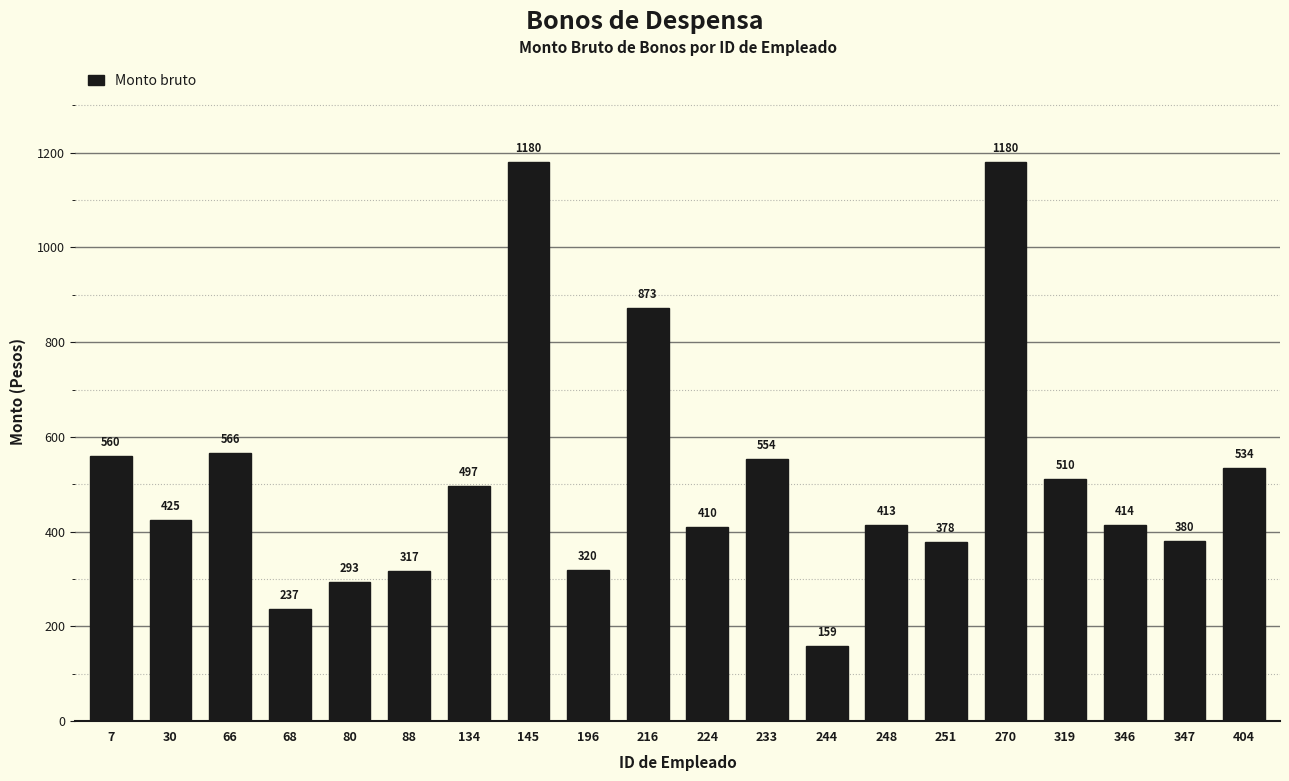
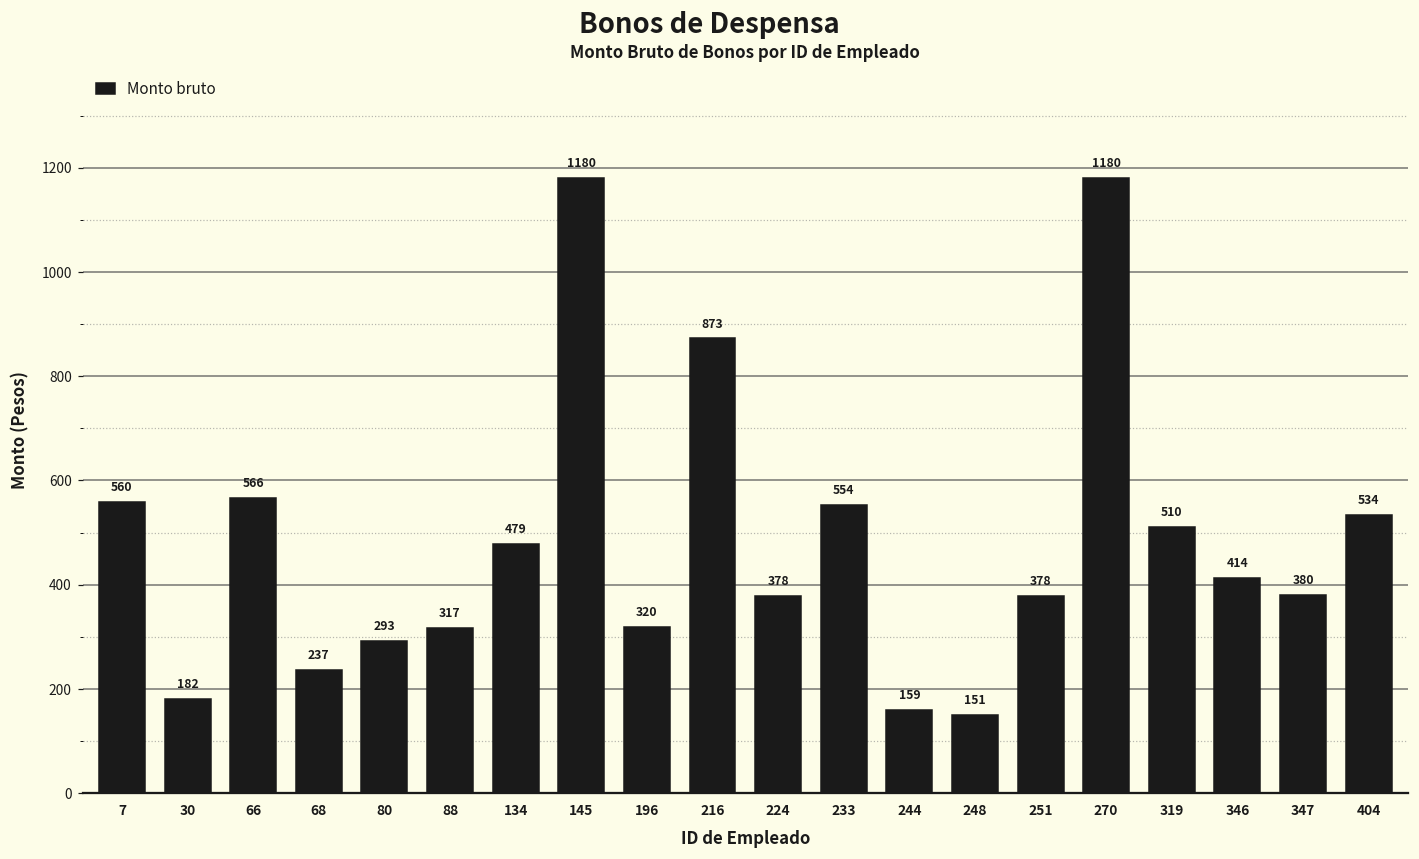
30: 425 -> 182
134: 497 -> 479
224: 410 -> 378
248: 413 -> 151
